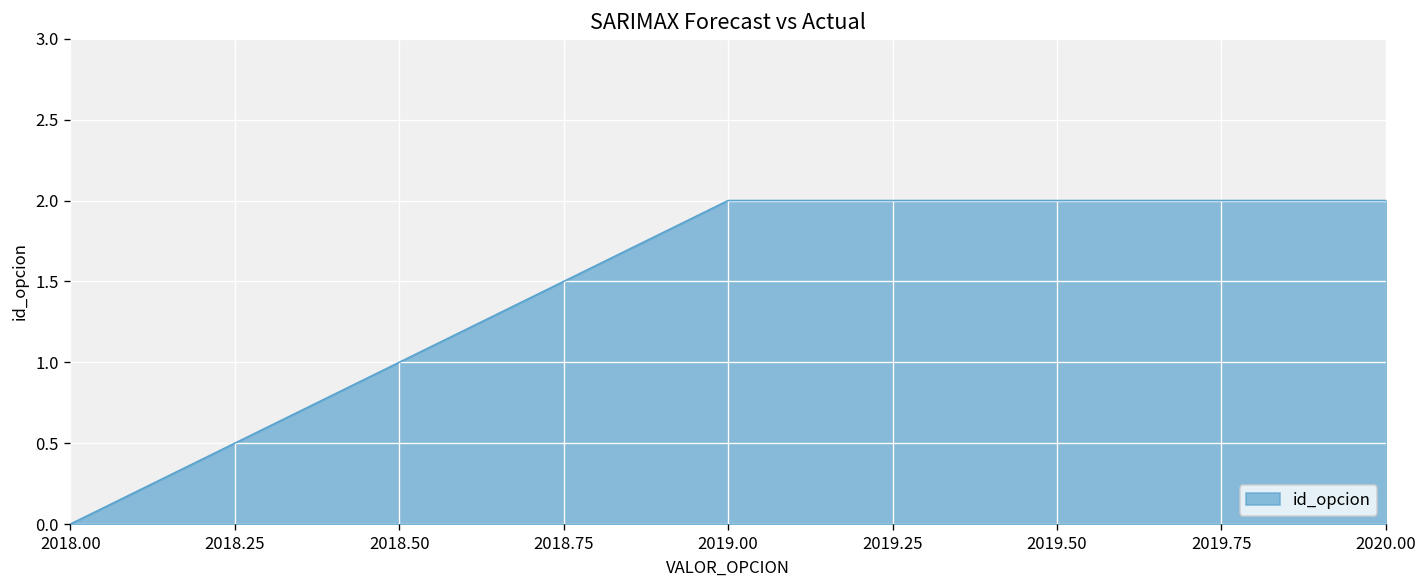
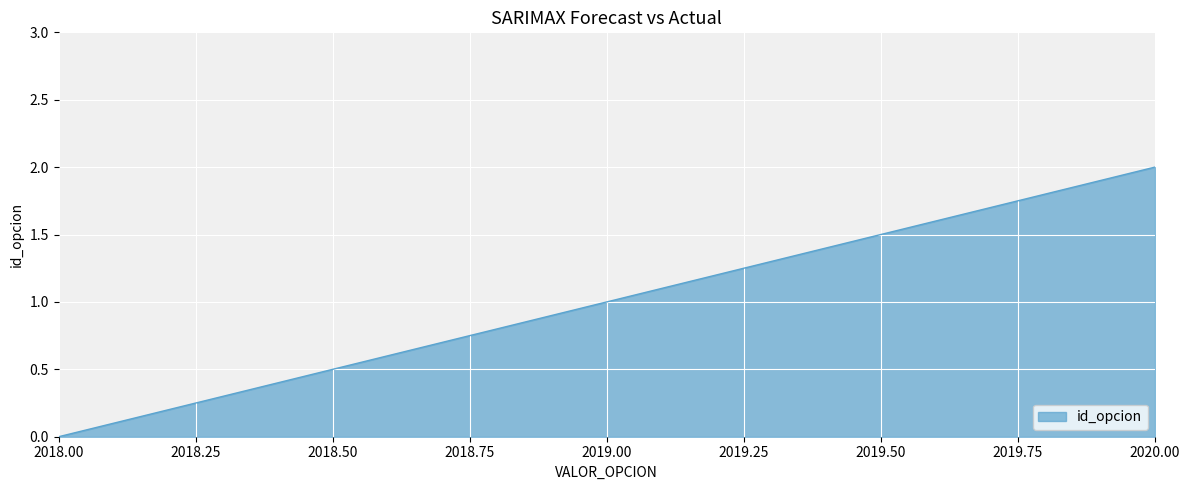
2019.00: 2 -> 1
